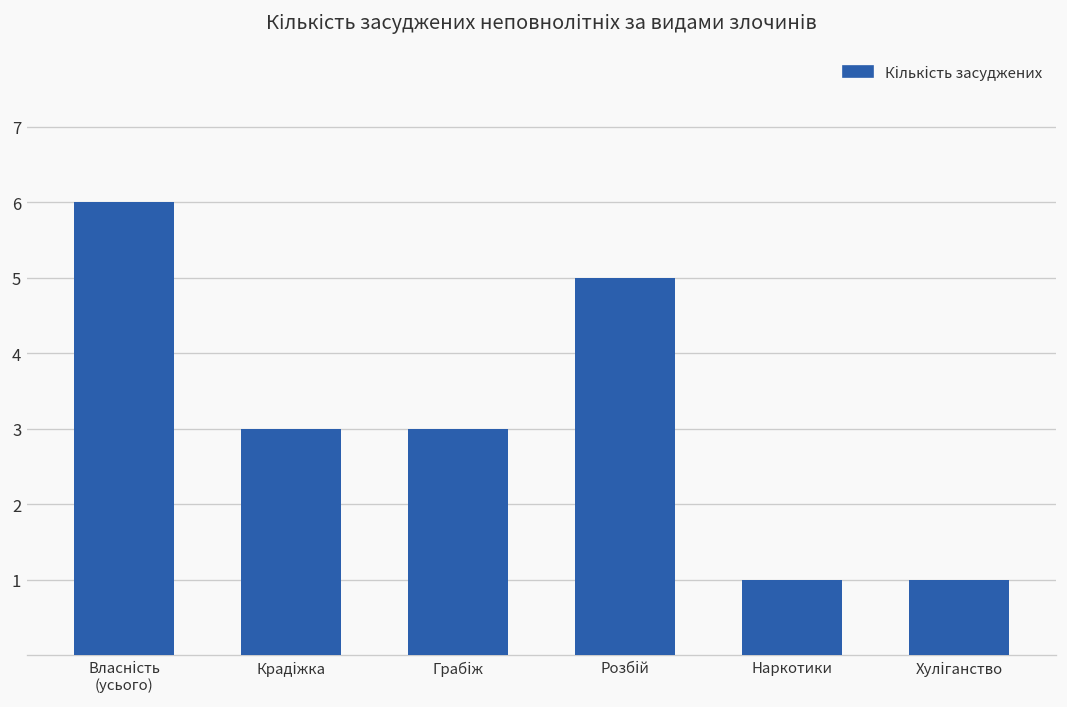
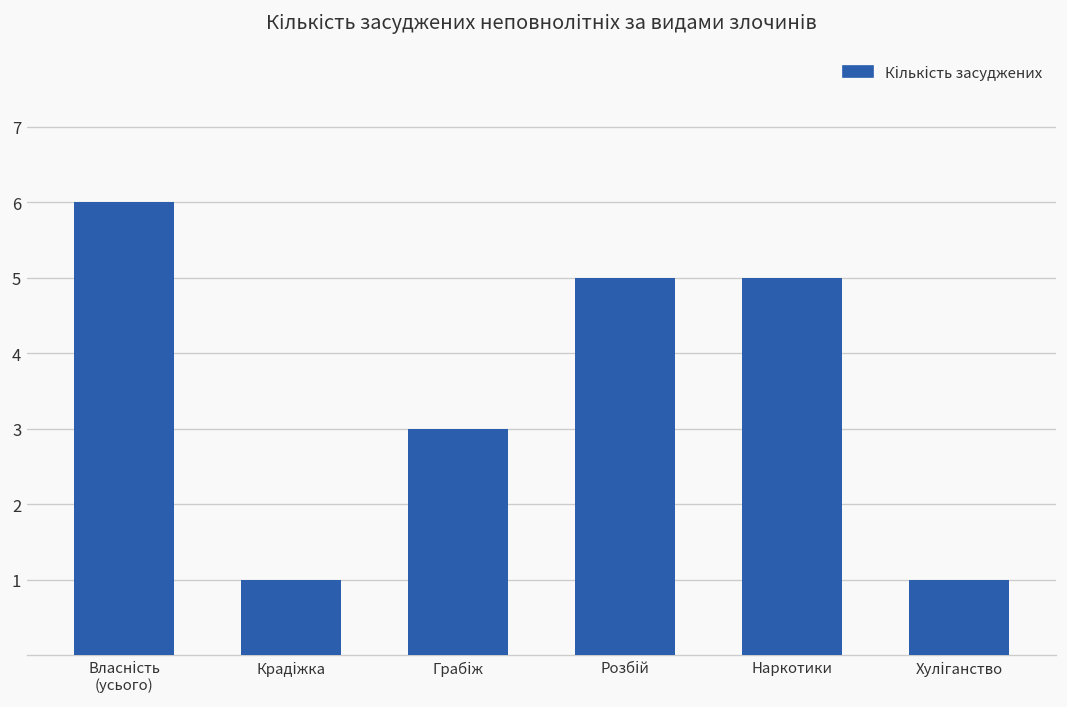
Крадіжка: 3 -> 1
Наркотики: 1 -> 5
